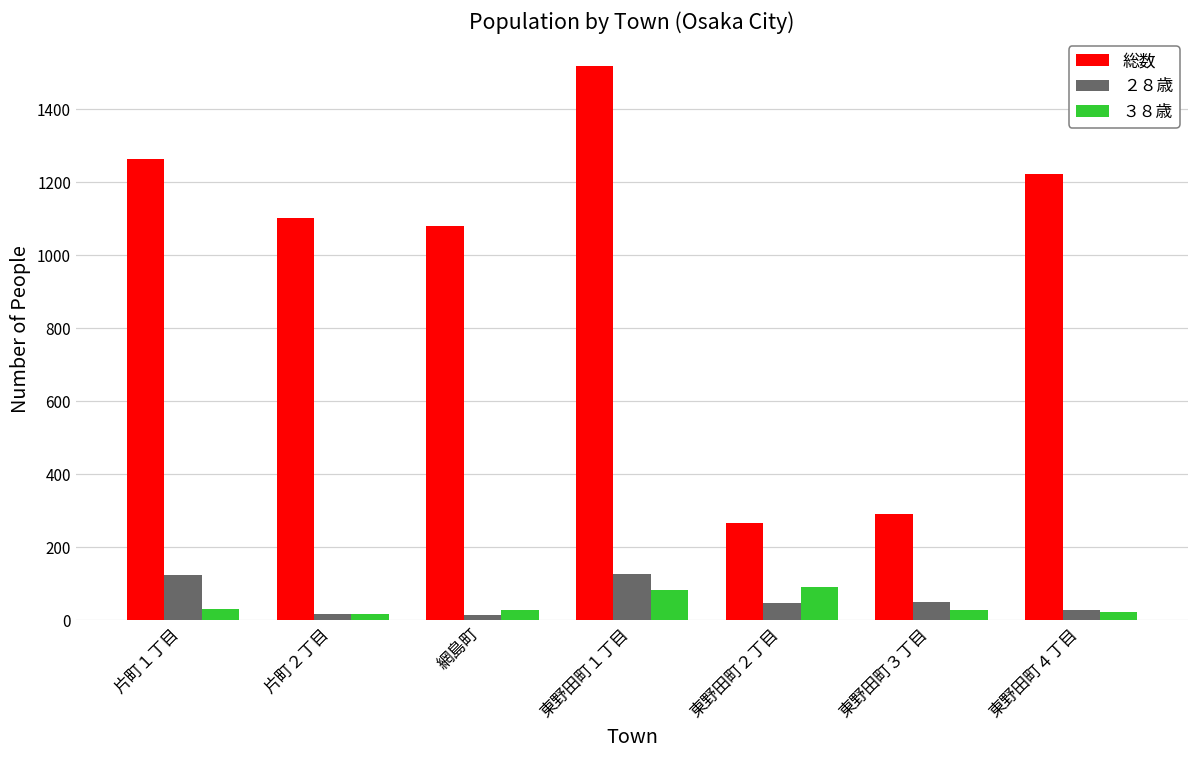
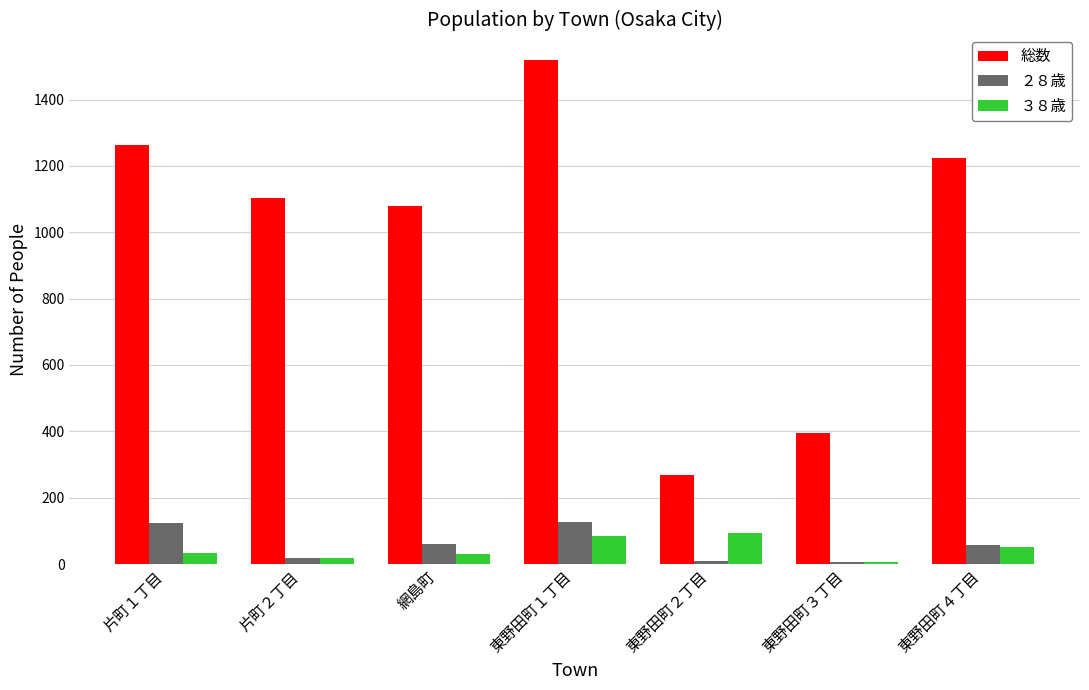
２８歳, 網島町: 20 -> 60
２８歳, 東野田町２丁目: 50 -> 10
総数, 東野田町３丁目: 290 -> 400
２８歳, 東野田町３丁目: 50 -> 10
３８歳, 東野田町３丁目: 30 -> 10
２８歳, 東野田町４丁目: 30 -> 60
３８歳, 東野田町４丁目: 20 -> 50
